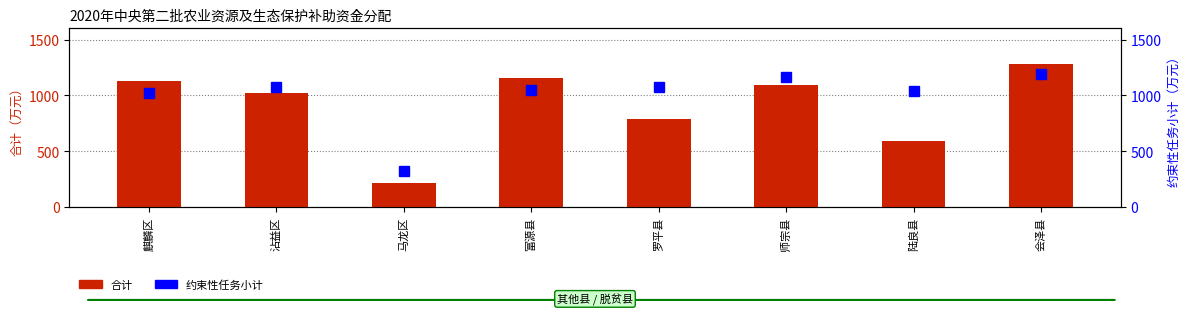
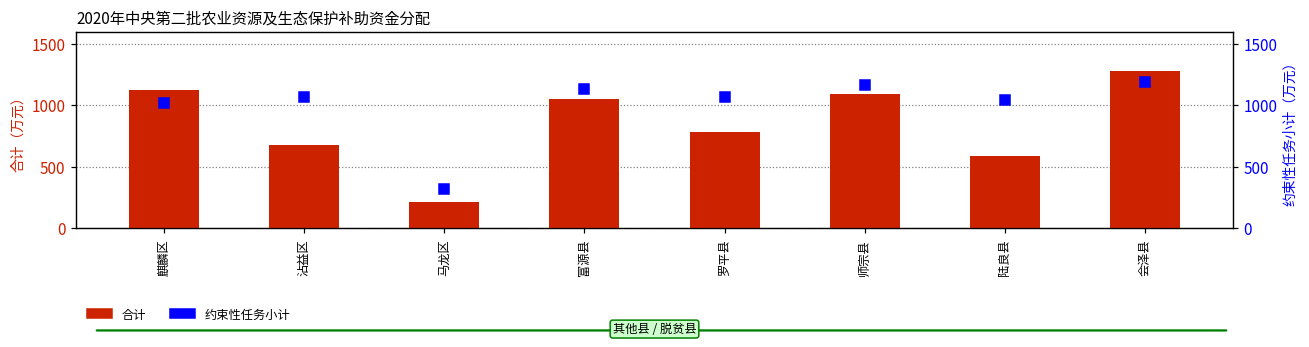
合计, 沾益区: 1020 -> 670
合计, 富源县: 1160 -> 1050
约束性任务小计, 富源县: 1050 -> 1130
